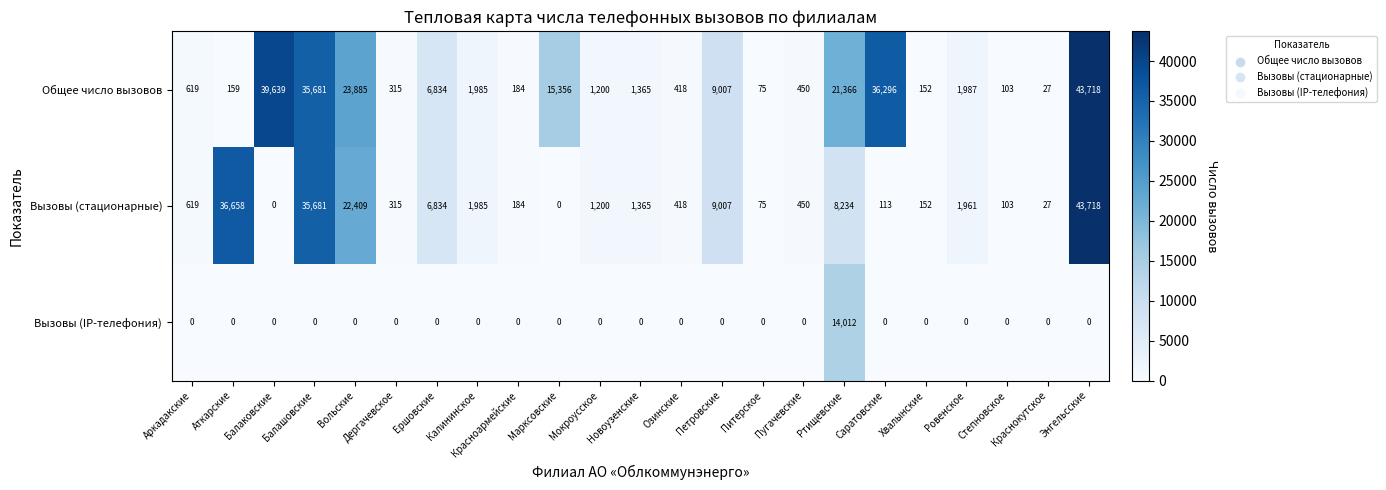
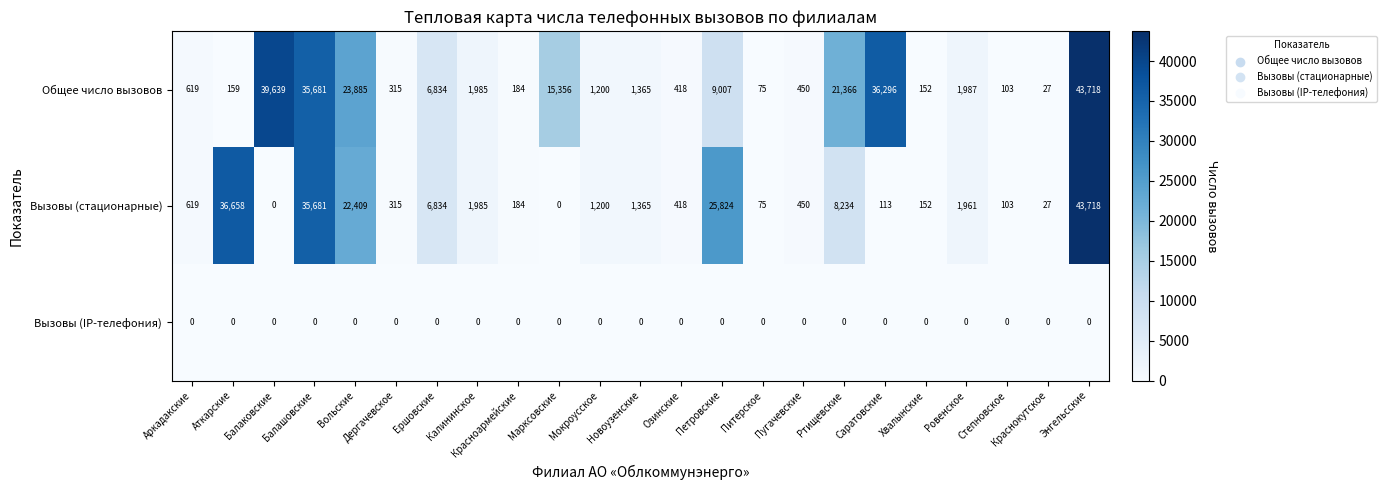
Вызовы (стационарные), Петровские: 9,007 -> 25,824
Вызовы (IP-телефония), Ртищевские: 14,012 -> 0
